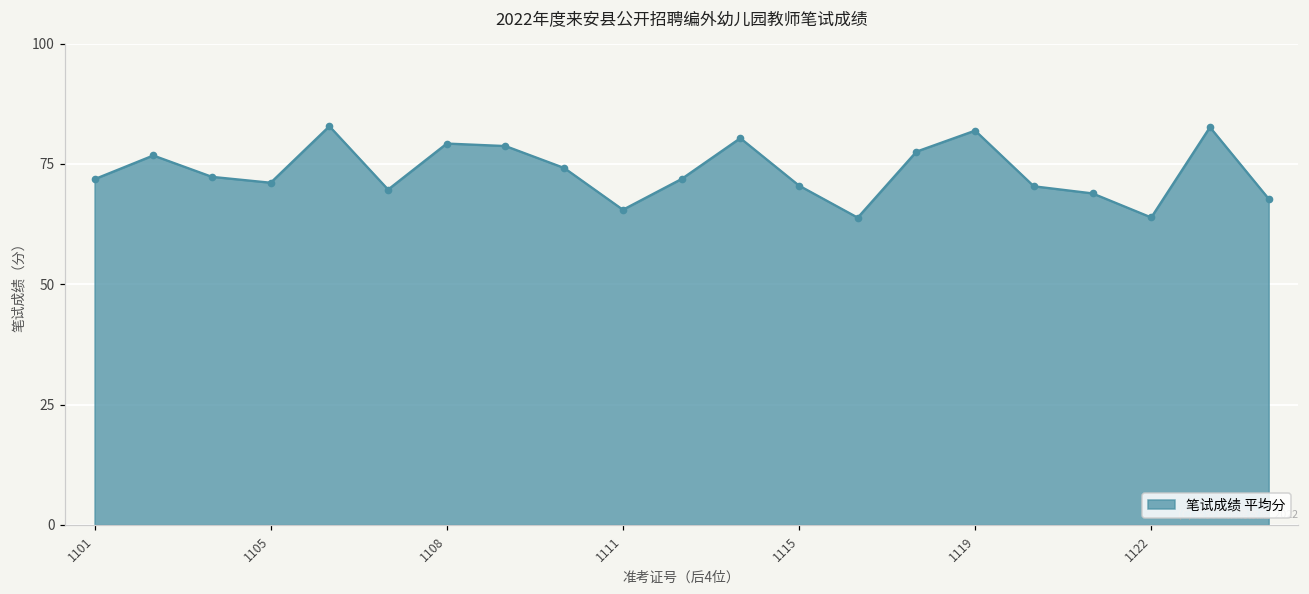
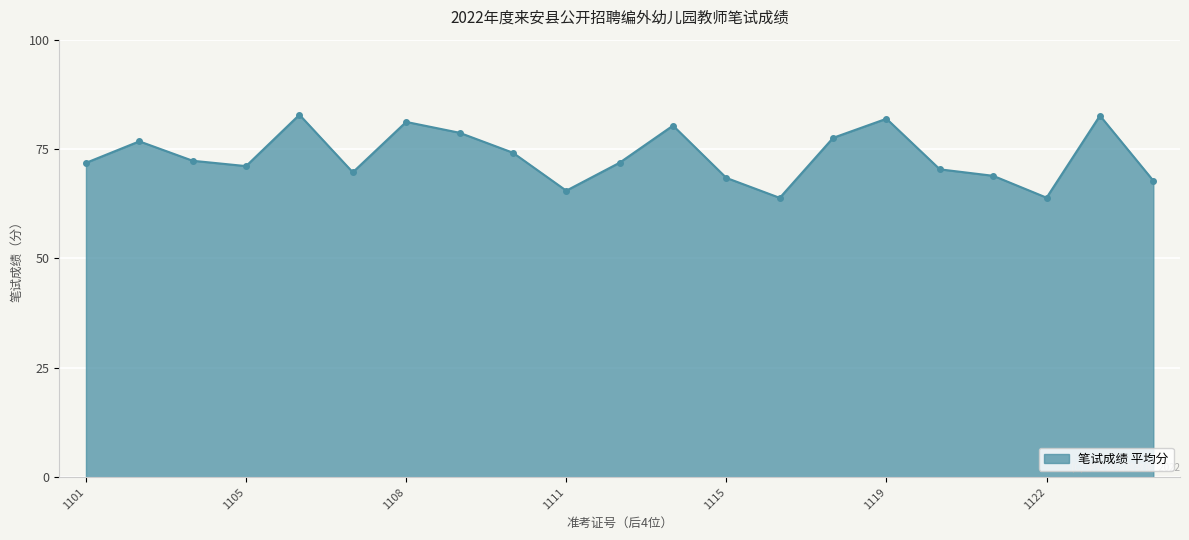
1108: 79 -> 81
1115: 71 -> 68
